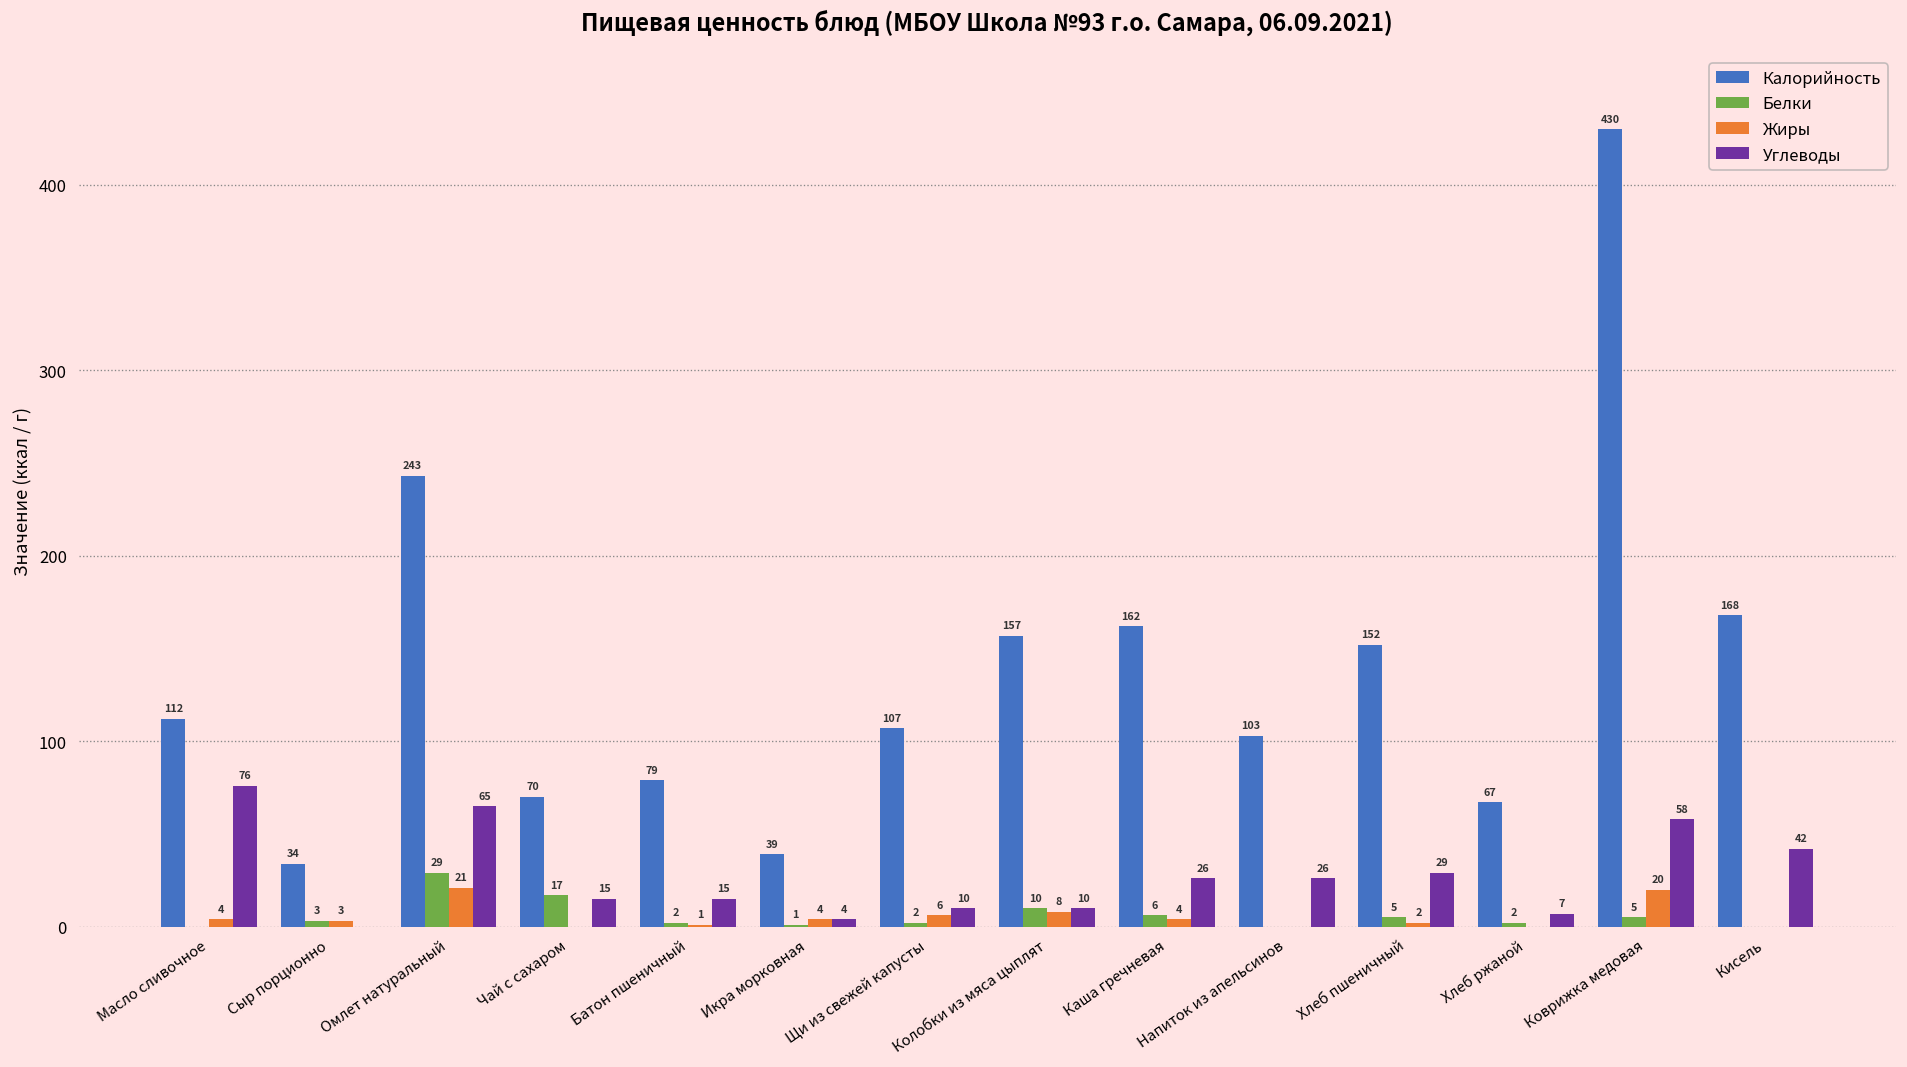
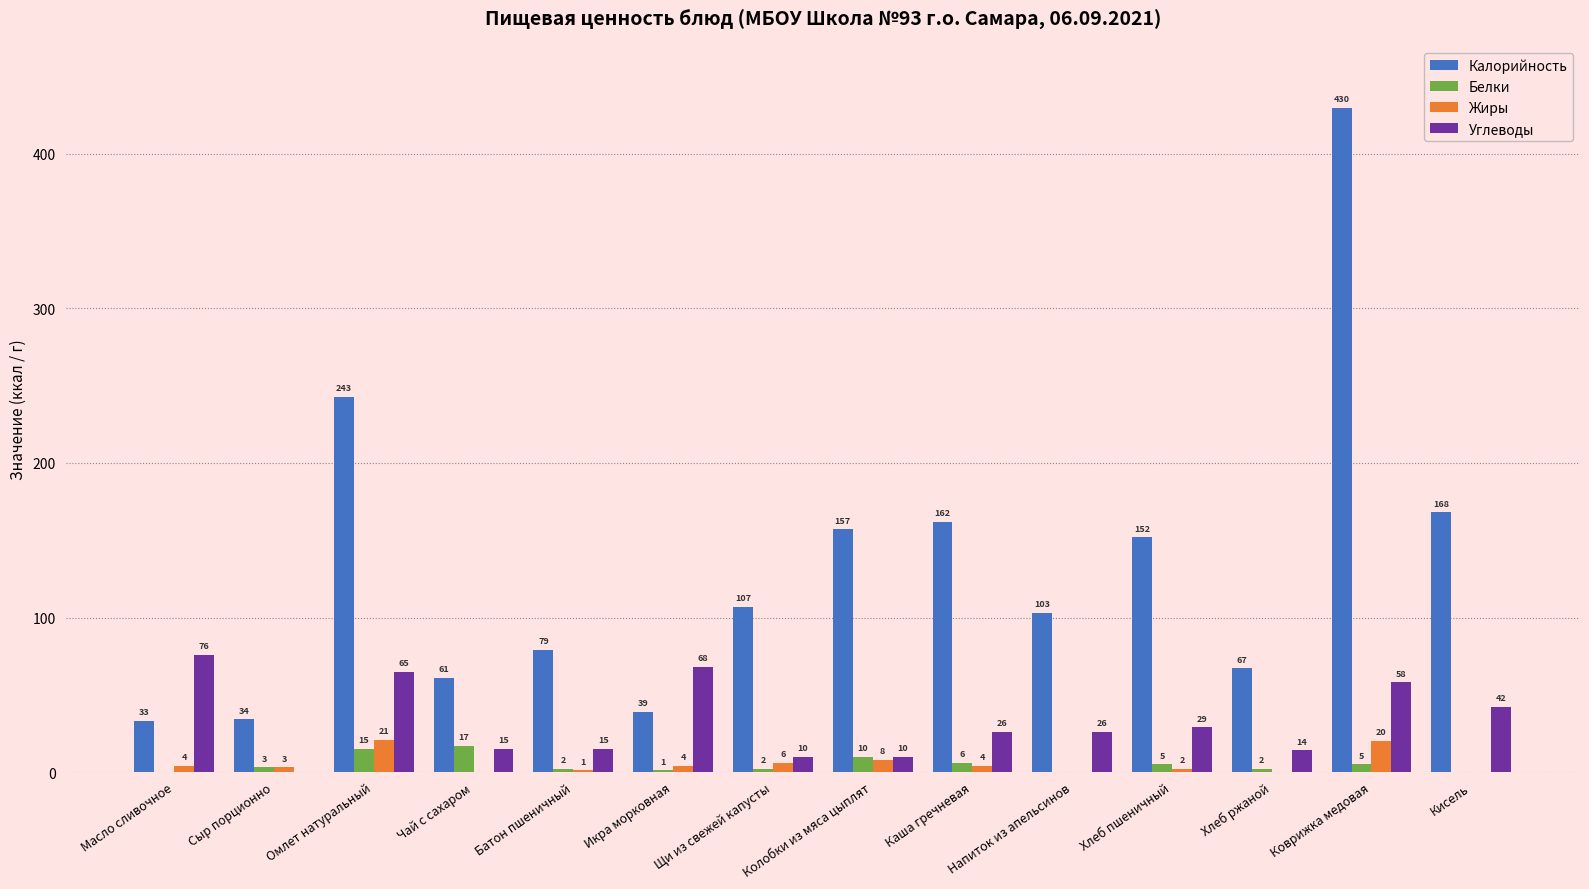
Калорийность, Масло сливочное: 112 -> 33
Белки, Омлет натуральный: 29 -> 15
Калорийность, Чай с сахаром: 70 -> 61
Углеводы, Икра морковная: 4 -> 68
Углеводы, Хлеб ржаной: 7 -> 14
